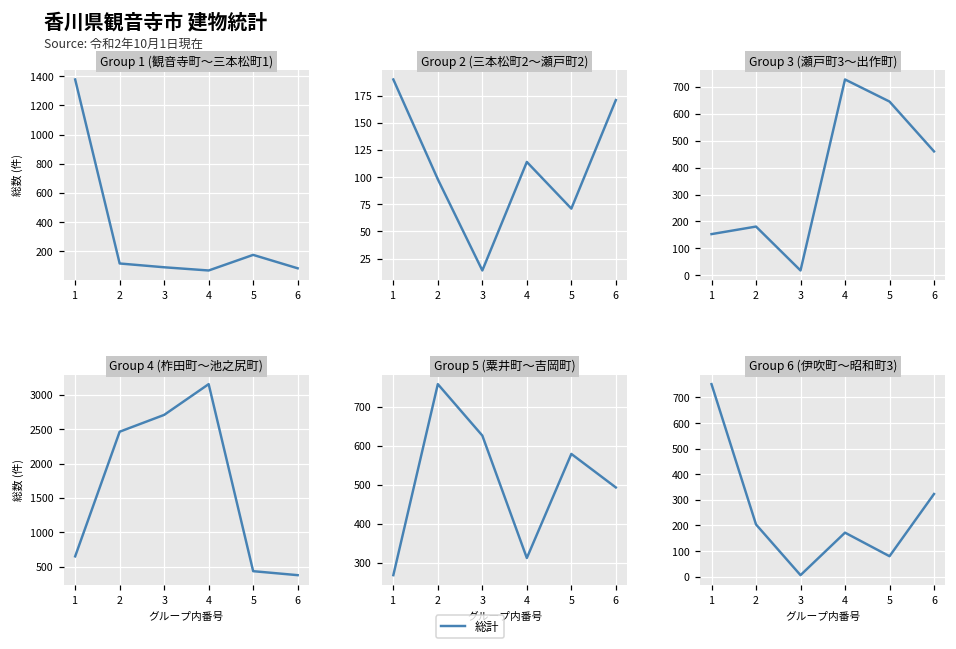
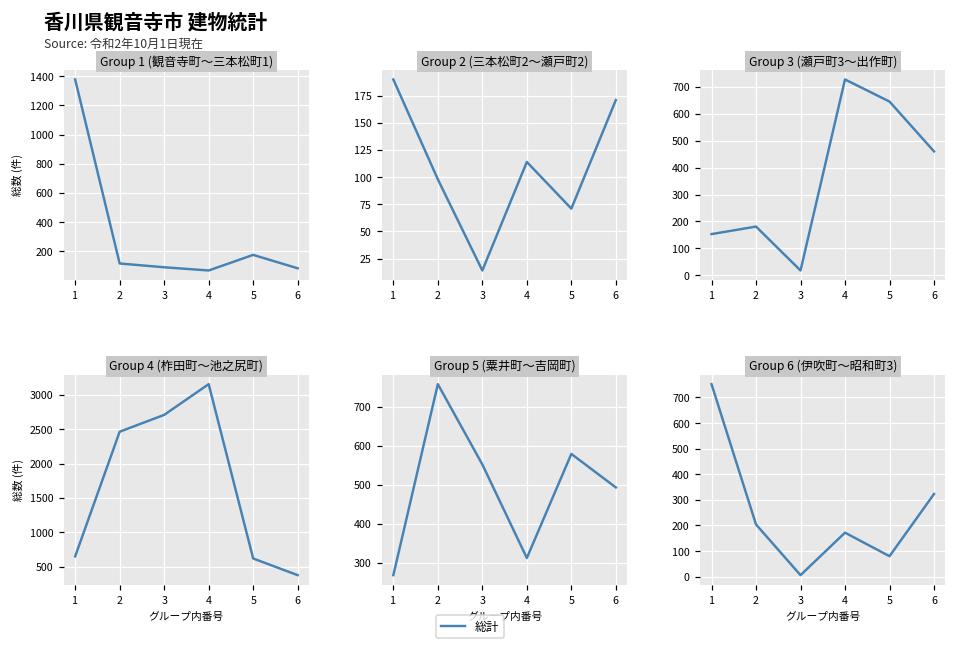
Group 4 (柞田町〜池之尻町), 5: 400 -> 600
Group 5 (粟井町〜吉岡町), 3: 630 -> 550
